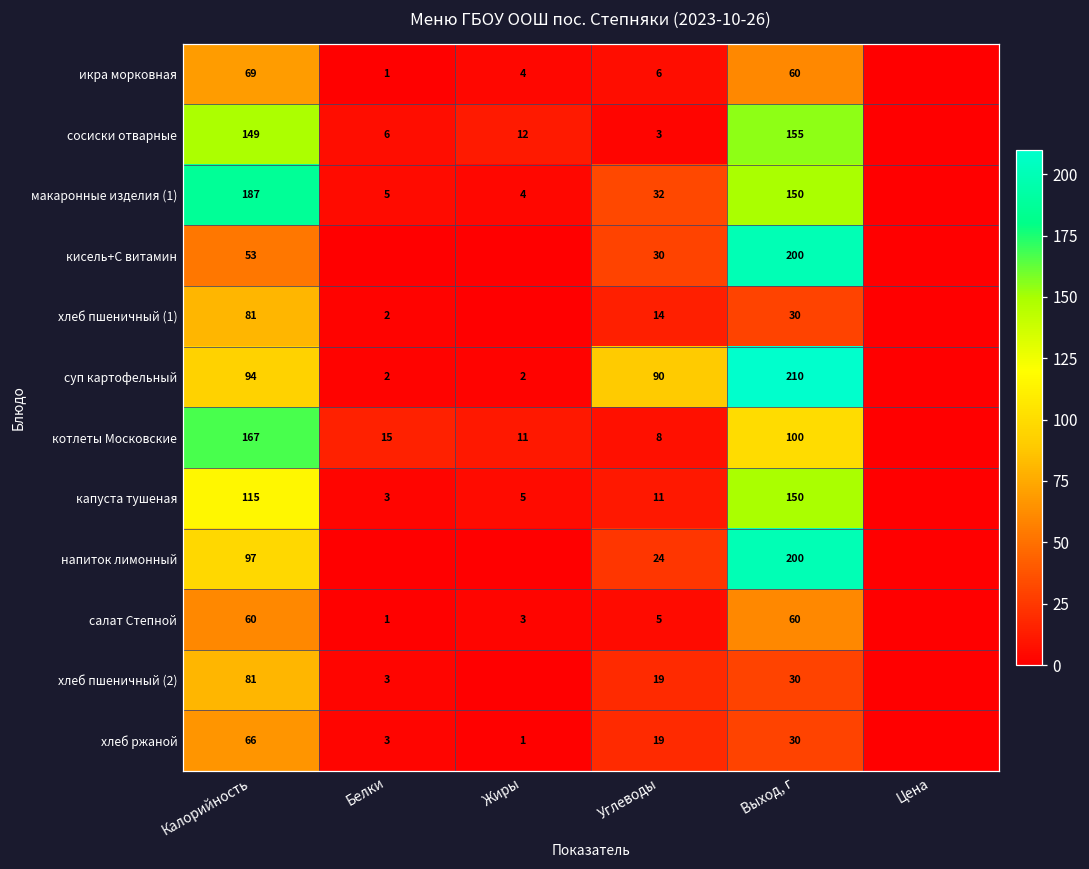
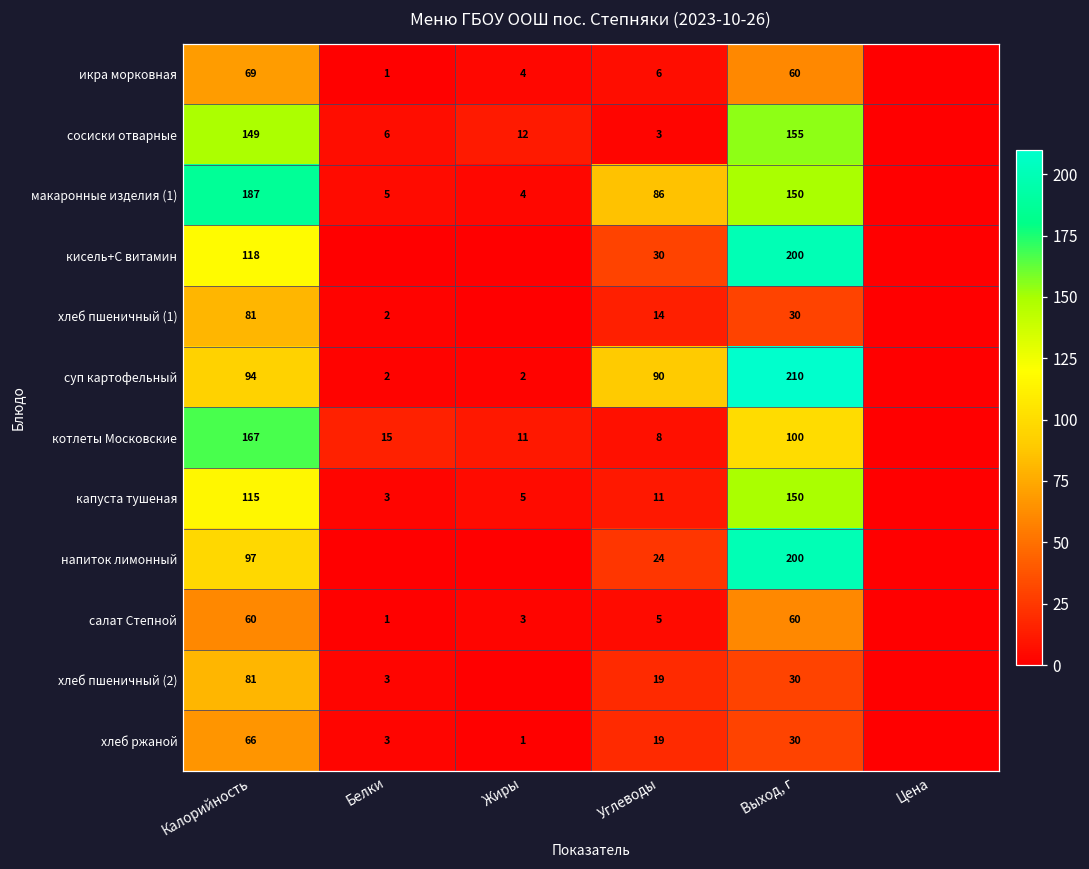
макаронные изделия (1), Углеводы: 32 -> 86
кисель+С витамин, Калорийность: 53 -> 118
